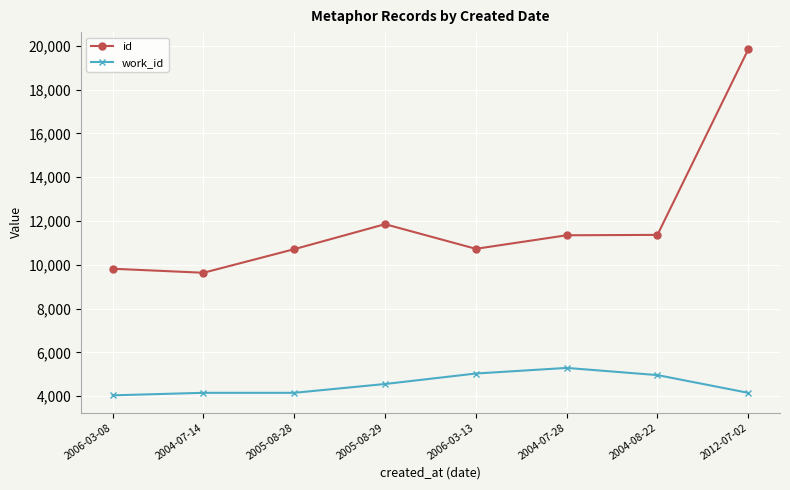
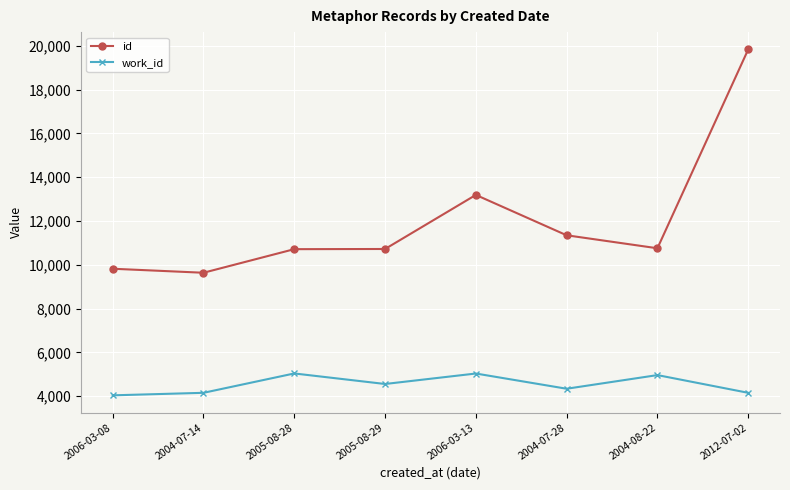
work_id, 2005-08-28: 4,200 -> 5,000
id, 2005-08-29: 11,900 -> 10,700
id, 2006-03-13: 10,700 -> 13,200
work_id, 2004-07-28: 5,300 -> 4,300
id, 2004-08-22: 11,400 -> 10,800
